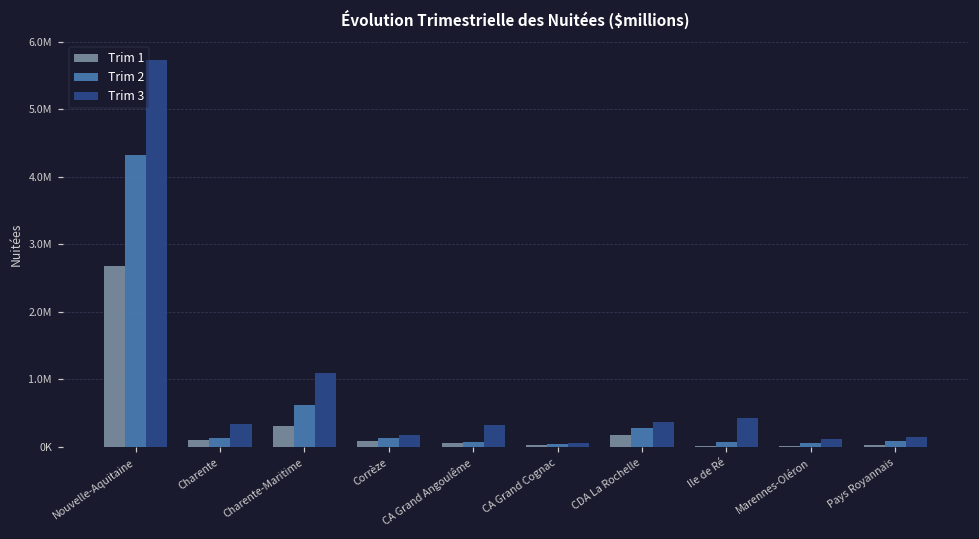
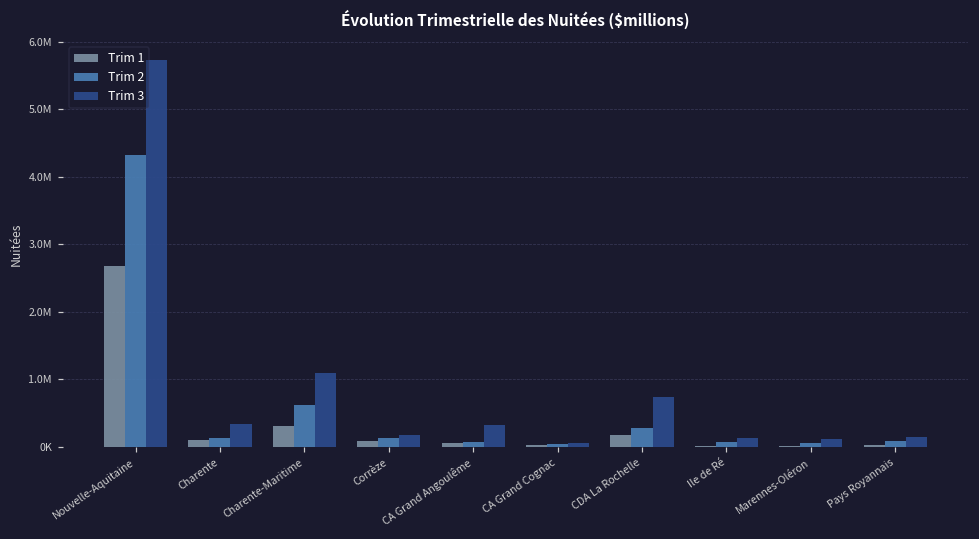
Trim 3, CDA La Rochelle: 400000 -> 700000
Trim 3, Ile de Ré: 400000 -> 100000
